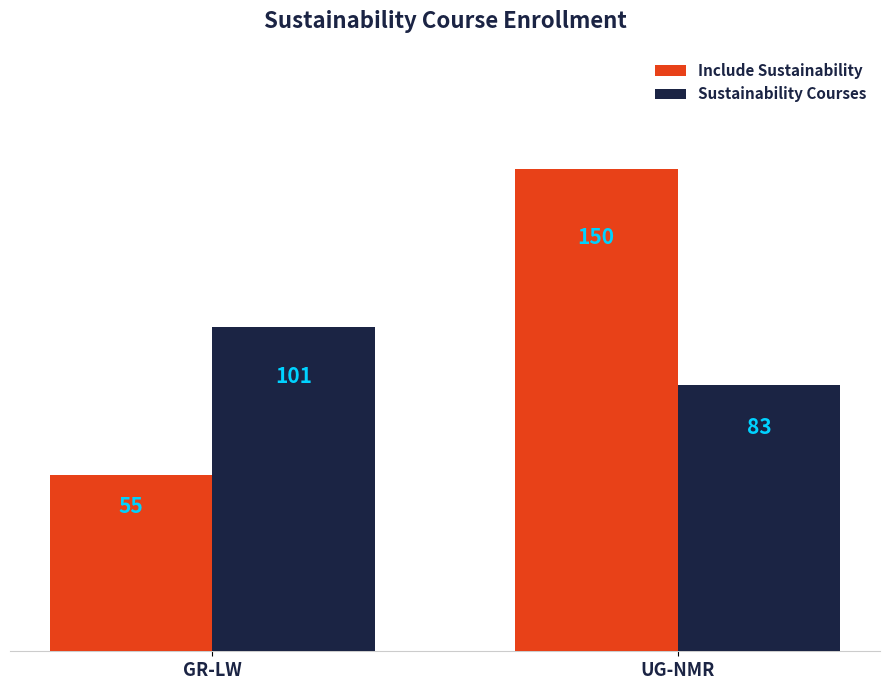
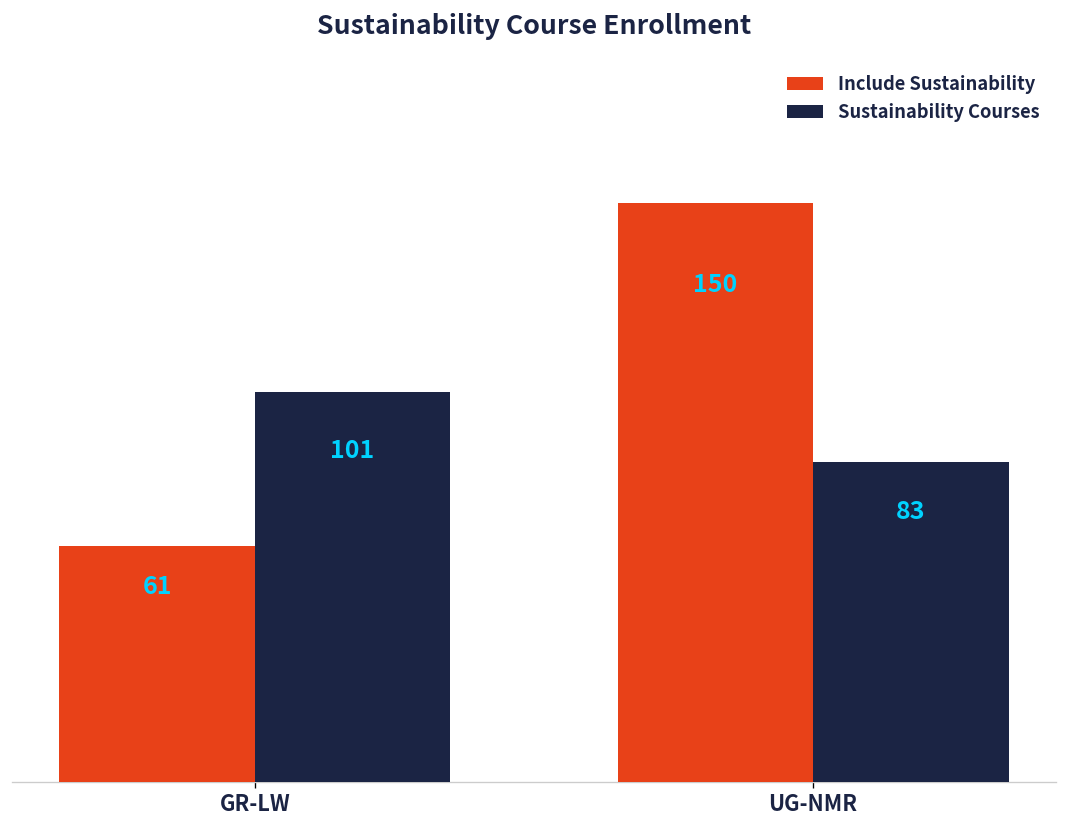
Include Sustainability, GR-LW: 55 -> 61
